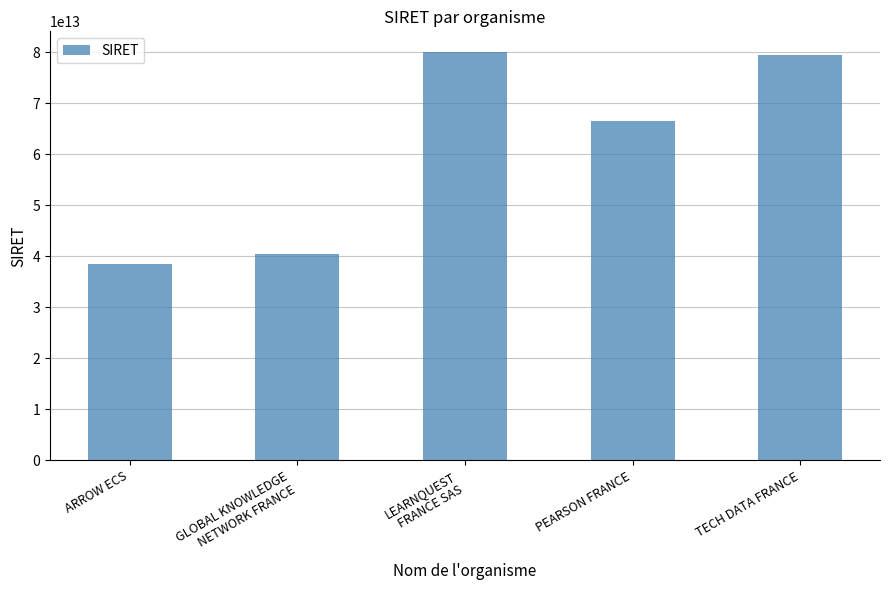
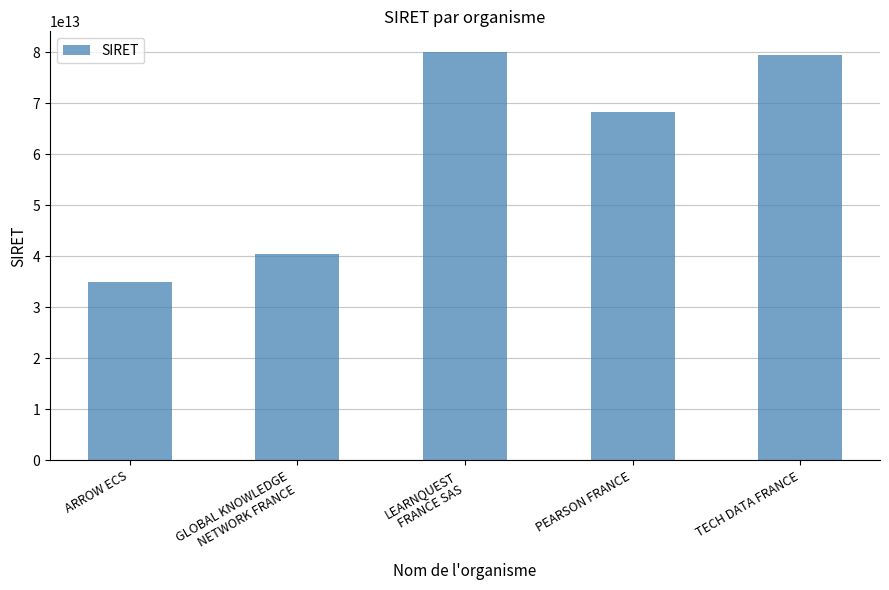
ARROW ECS: 38000000000000 -> 35000000000000
PEARSON FRANCE: 66000000000000 -> 68000000000000
